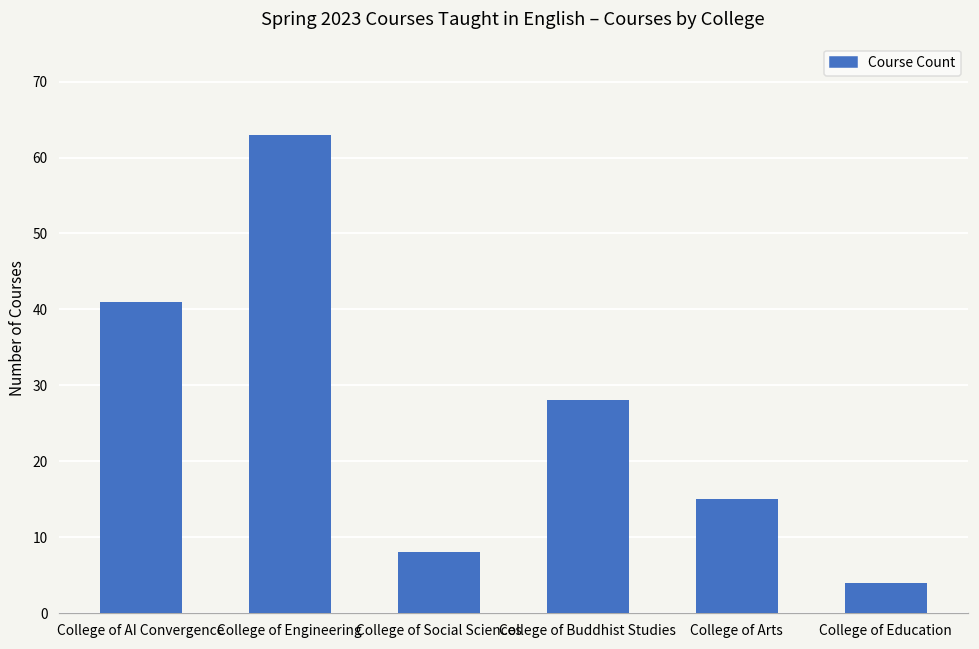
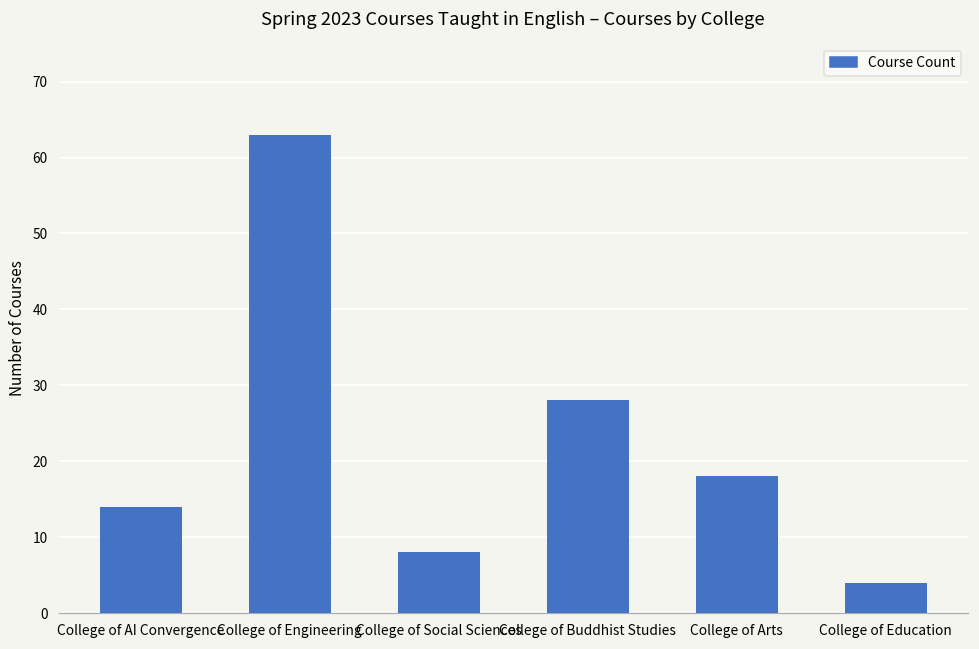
College of AI Convergence: 41 -> 14
College of Arts: 15 -> 18
